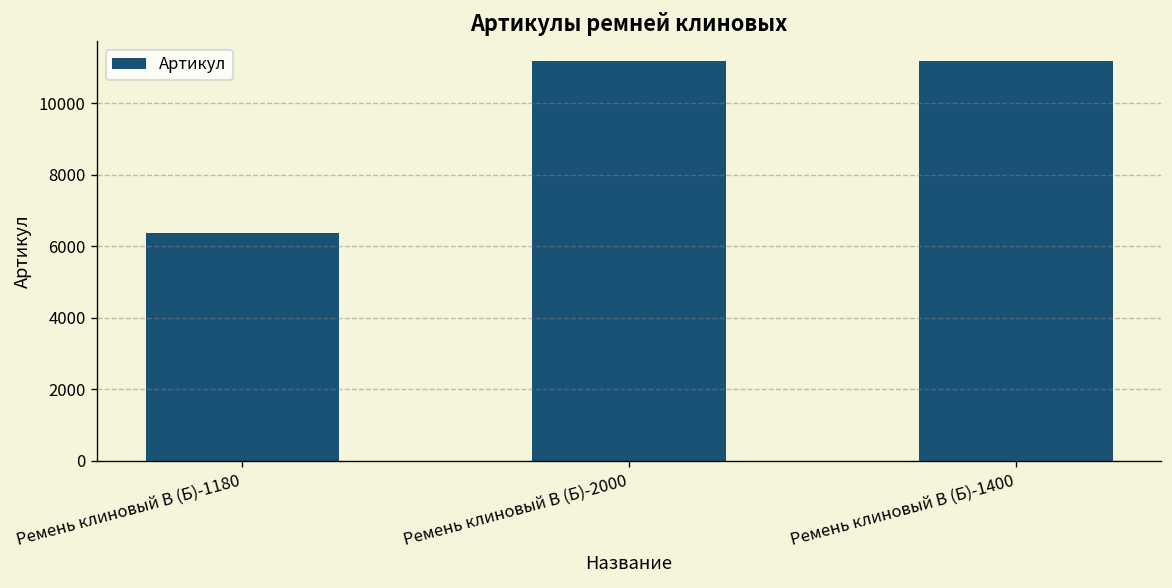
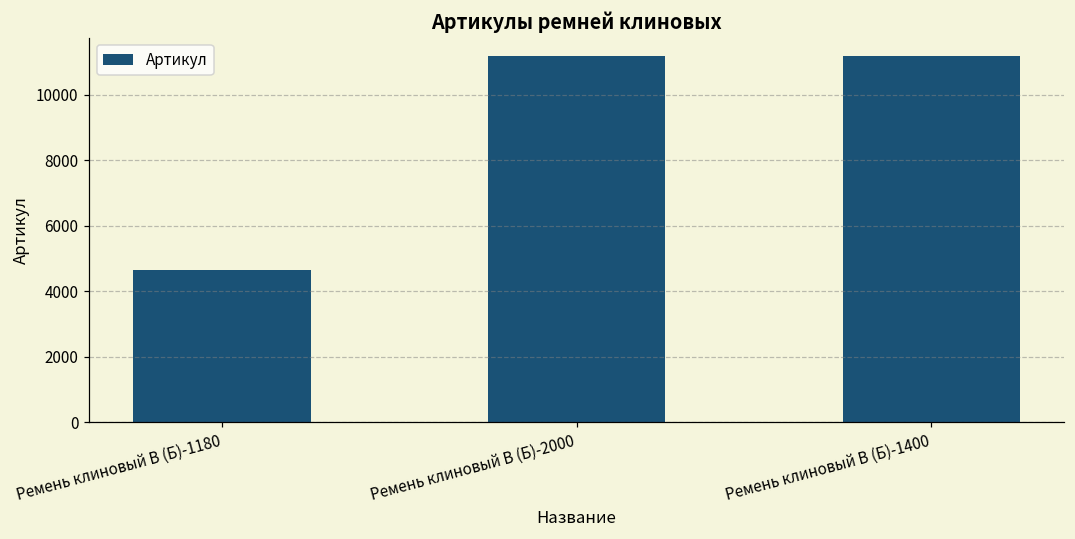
Ремень клиновый В (Б)-1180: 6400 -> 4700
